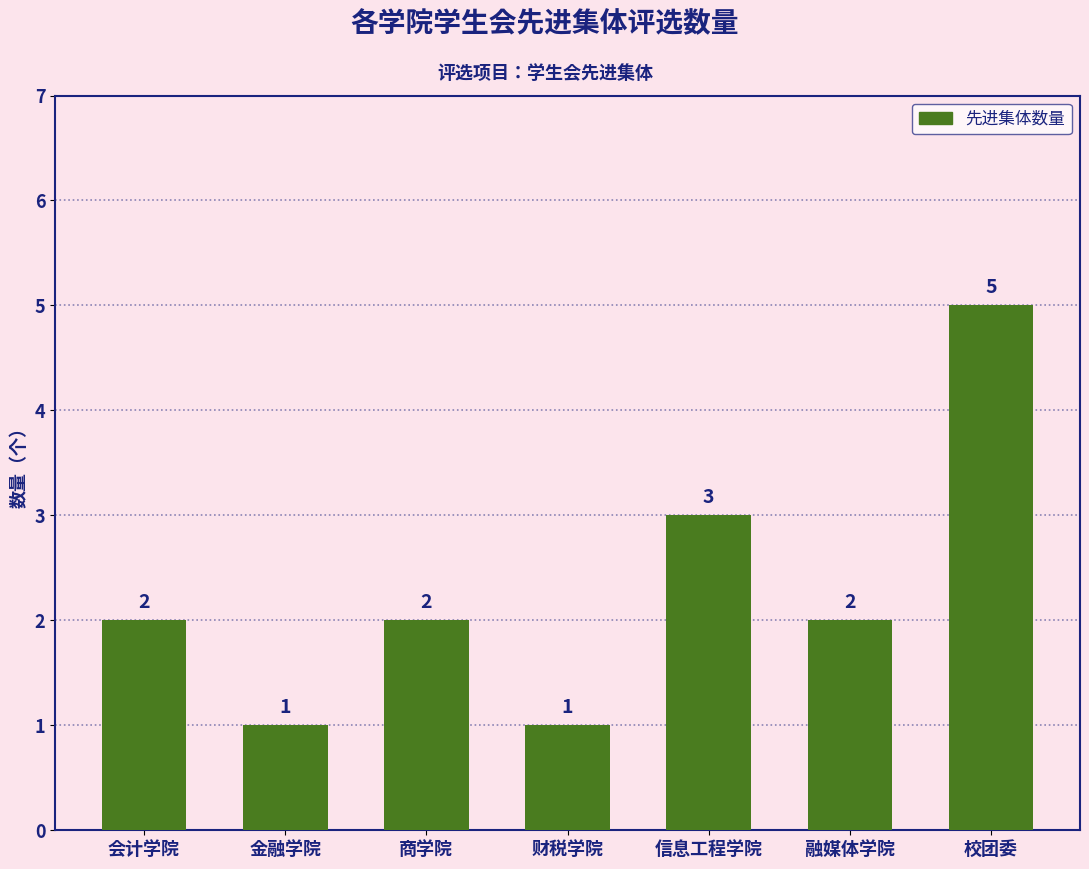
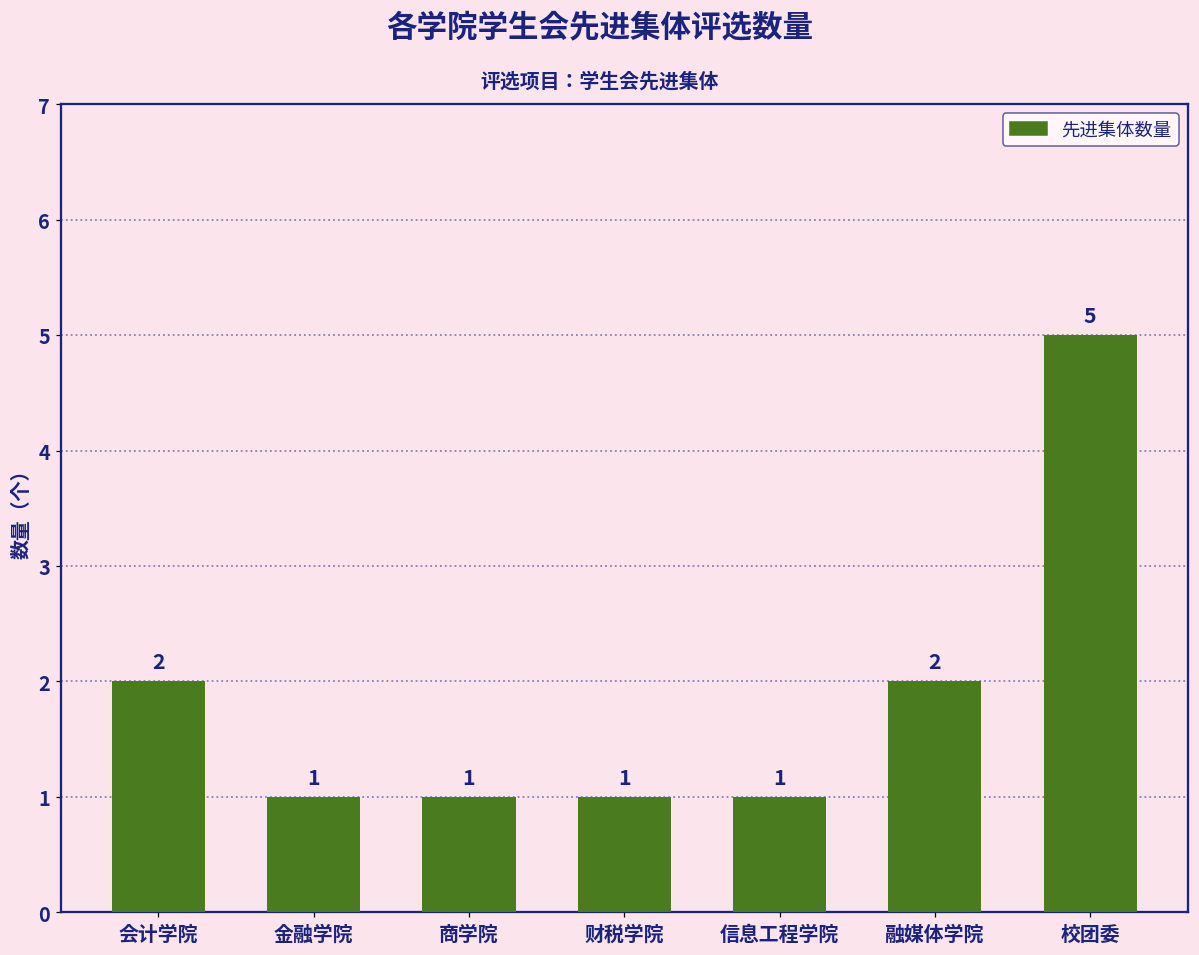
商学院: 2 -> 1
信息工程学院: 3 -> 1
